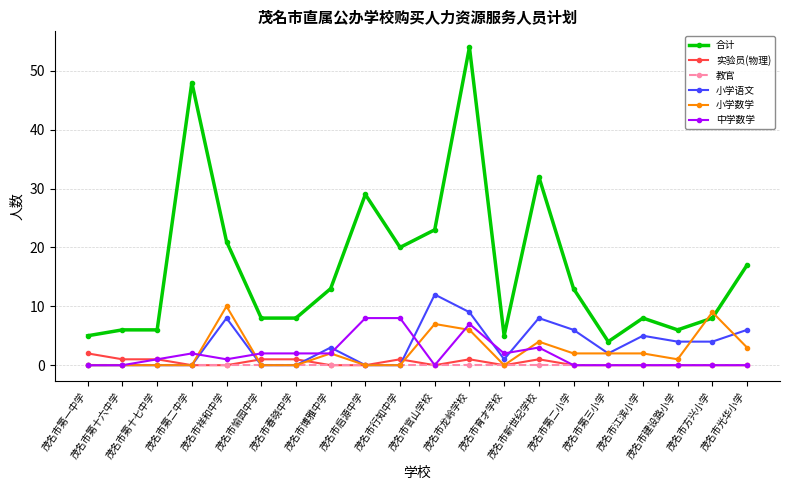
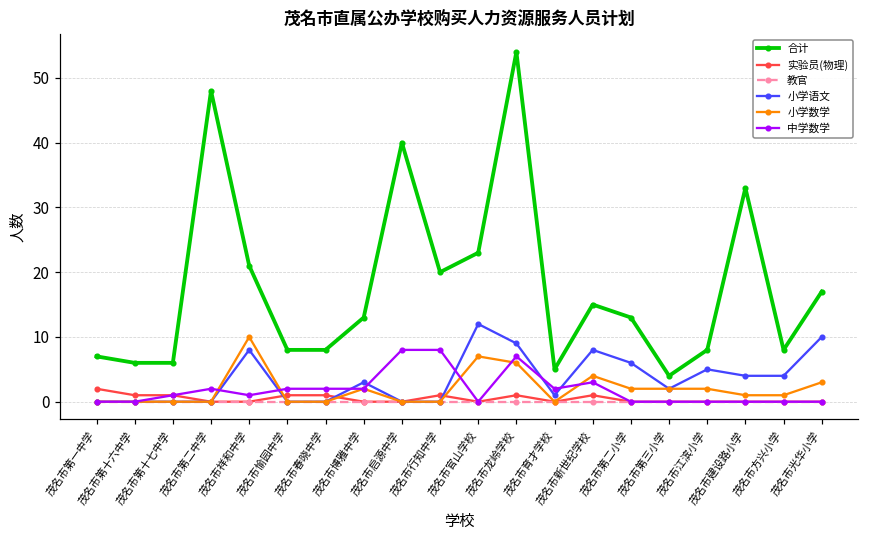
合计, 茂名市第一中学: 5 -> 7
合计, 茂名市启源中学: 29 -> 40
合计, 茂名市新世纪学校: 32 -> 15
合计, 茂名市建设路小学: 6 -> 33
小学数学, 茂名市方兴小学: 9 -> 1
小学语文, 茂名市光华小学: 6 -> 10
